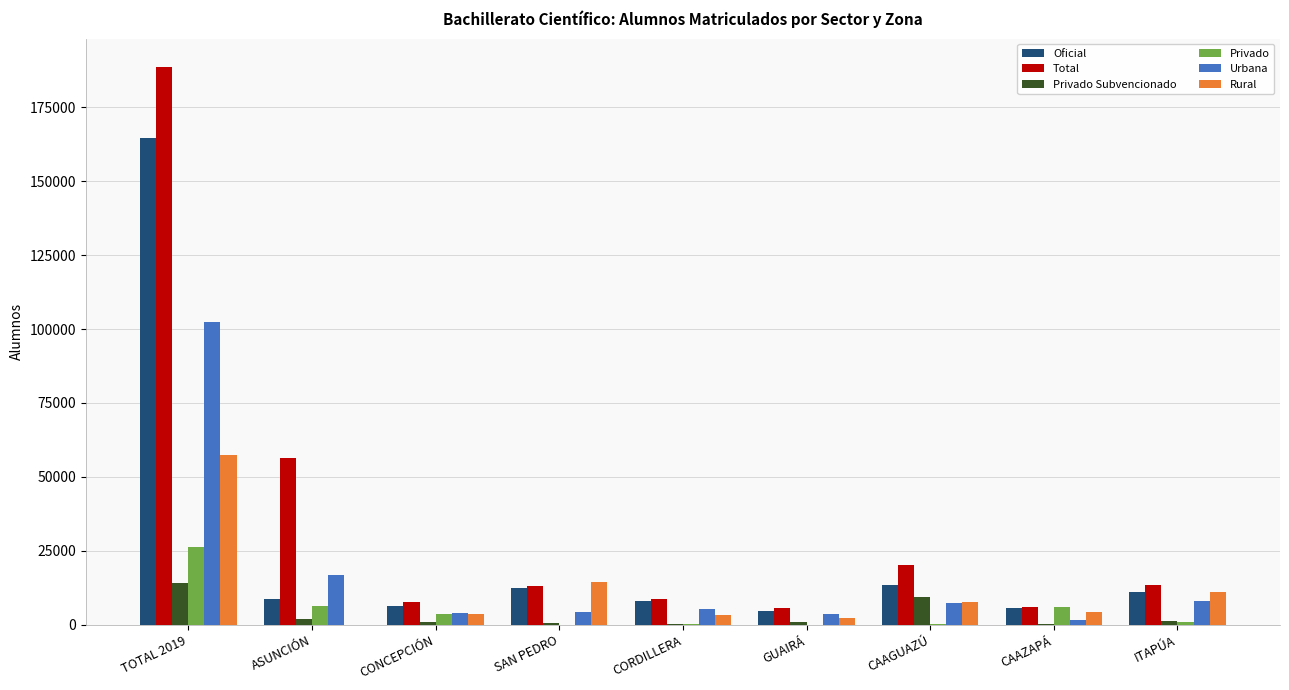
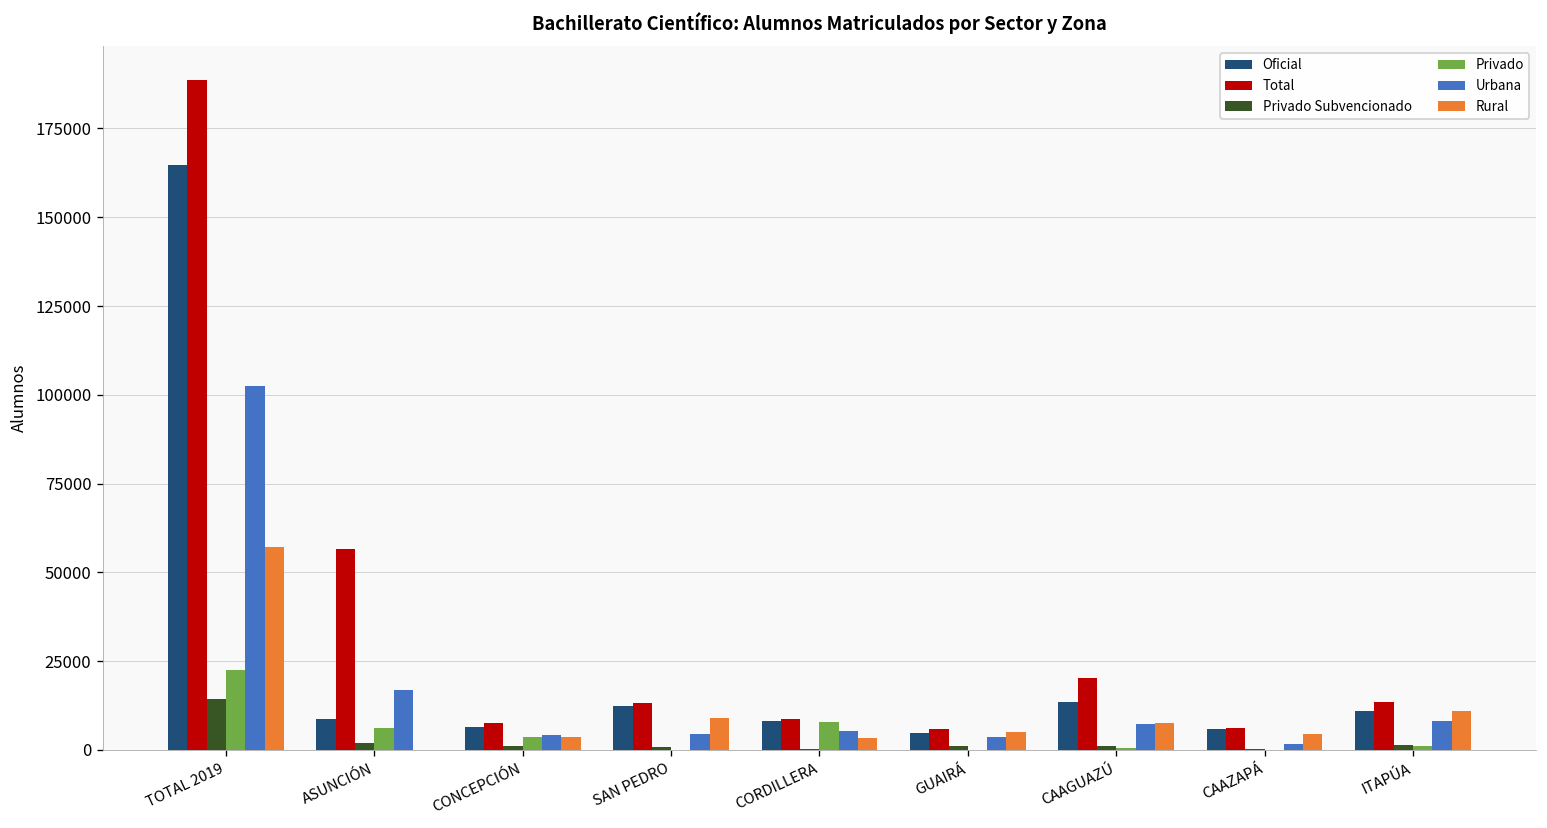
Privado, TOTAL 2019: 26000 -> 23000
Rural, SAN PEDRO: 14000 -> 9000
Privado, CORDILLERA: 0 -> 8000
Rural, GUAIRÁ: 2000 -> 5000
Privado Subvencionado, CAAGUAZÚ: 9000 -> 1000
Privado, CAAZAPÁ: 6000 -> 0
